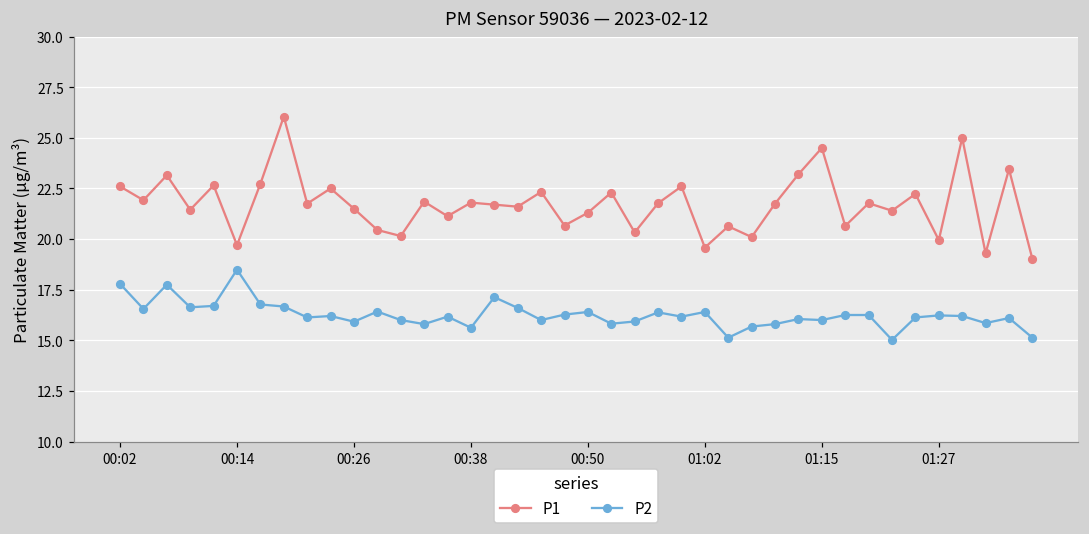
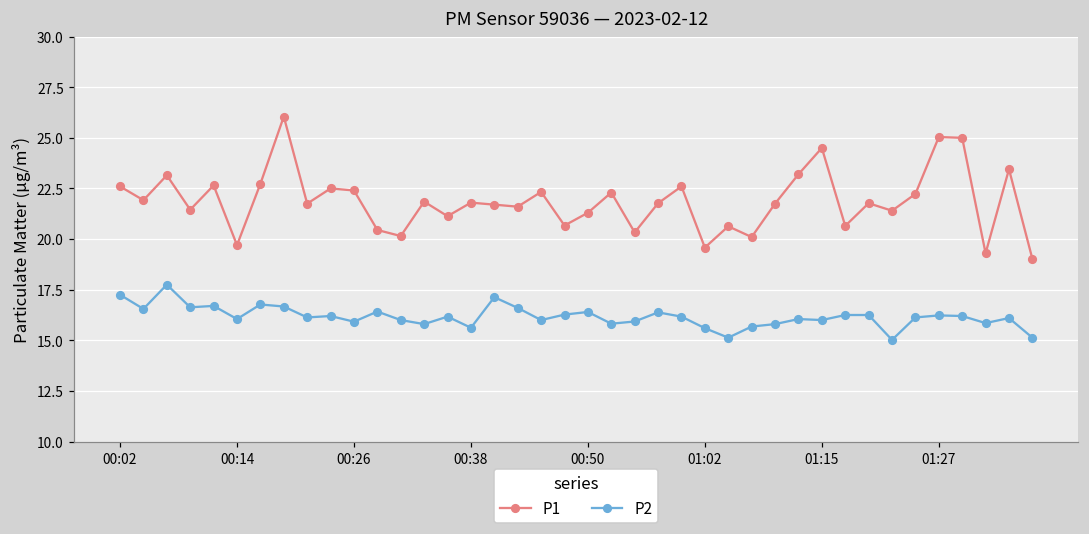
P2, 00:02: 17.8 -> 17.3
P2, 00:14: 18.5 -> 16.1
P1, 00:26: 21.5 -> 22.4
P2, 01:02: 16.4 -> 15.6
P1, 01:27: 20.0 -> 25.0
